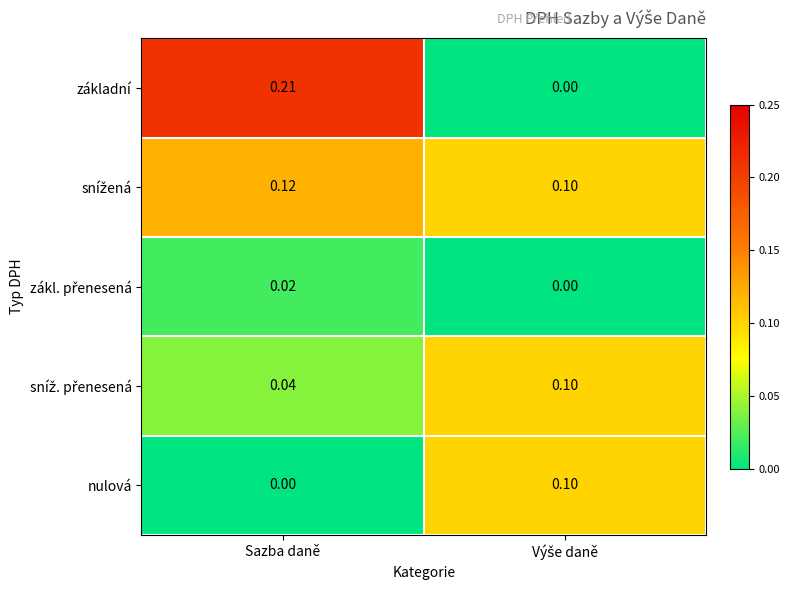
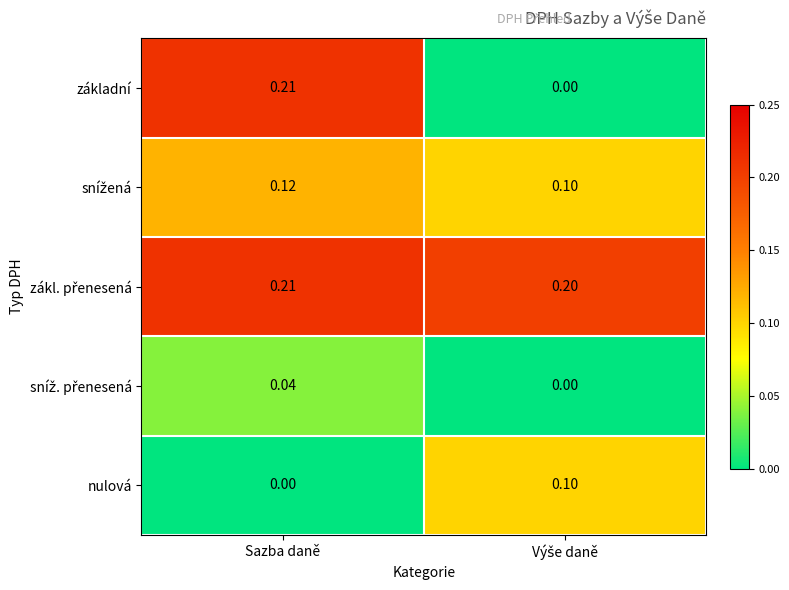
zákl. přenesená, Sazba daně: 0.02 -> 0.21
zákl. přenesená, Výše daně: 0.00 -> 0.20
sníž. přenesená, Výše daně: 0.10 -> 0.00
